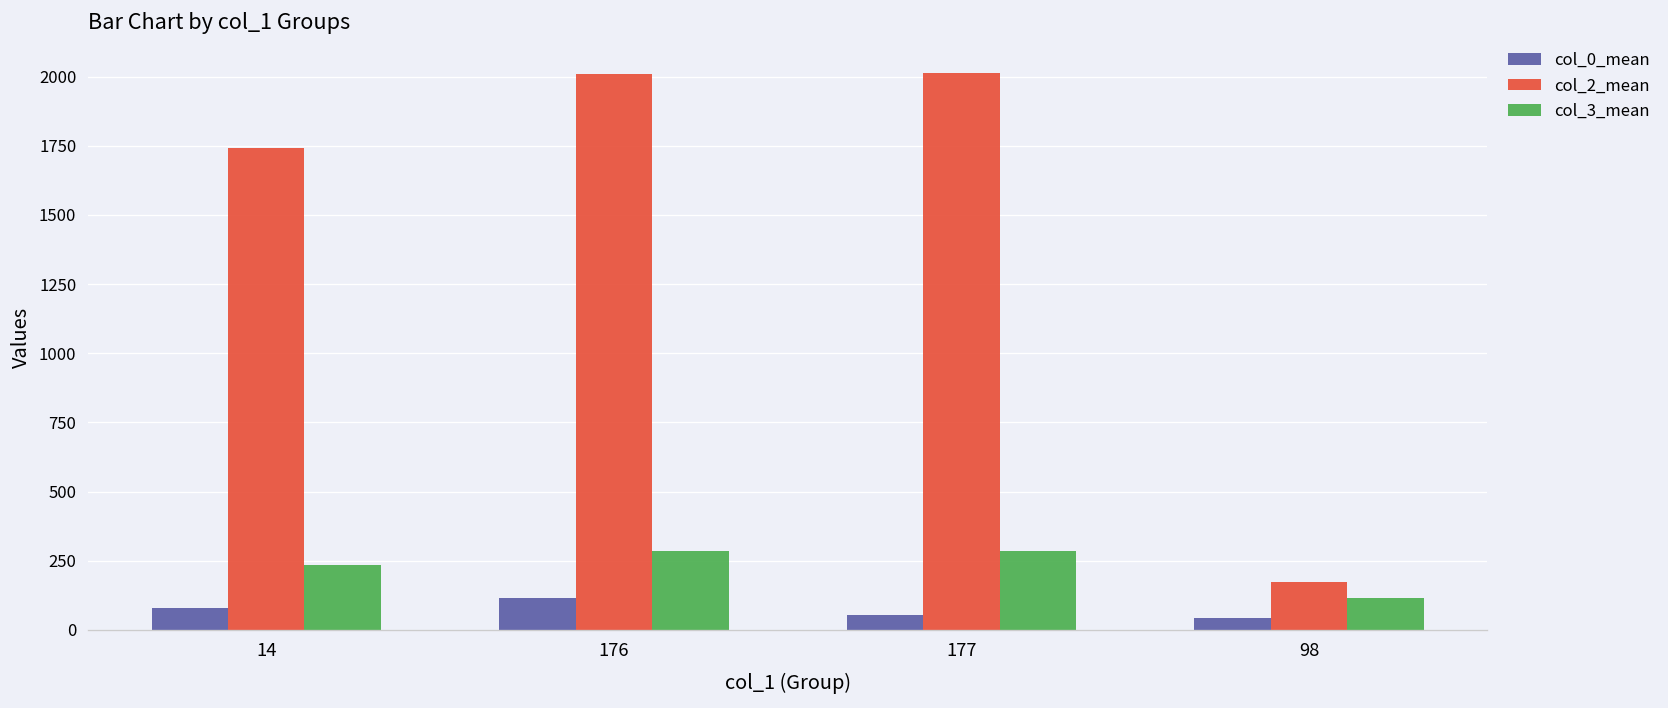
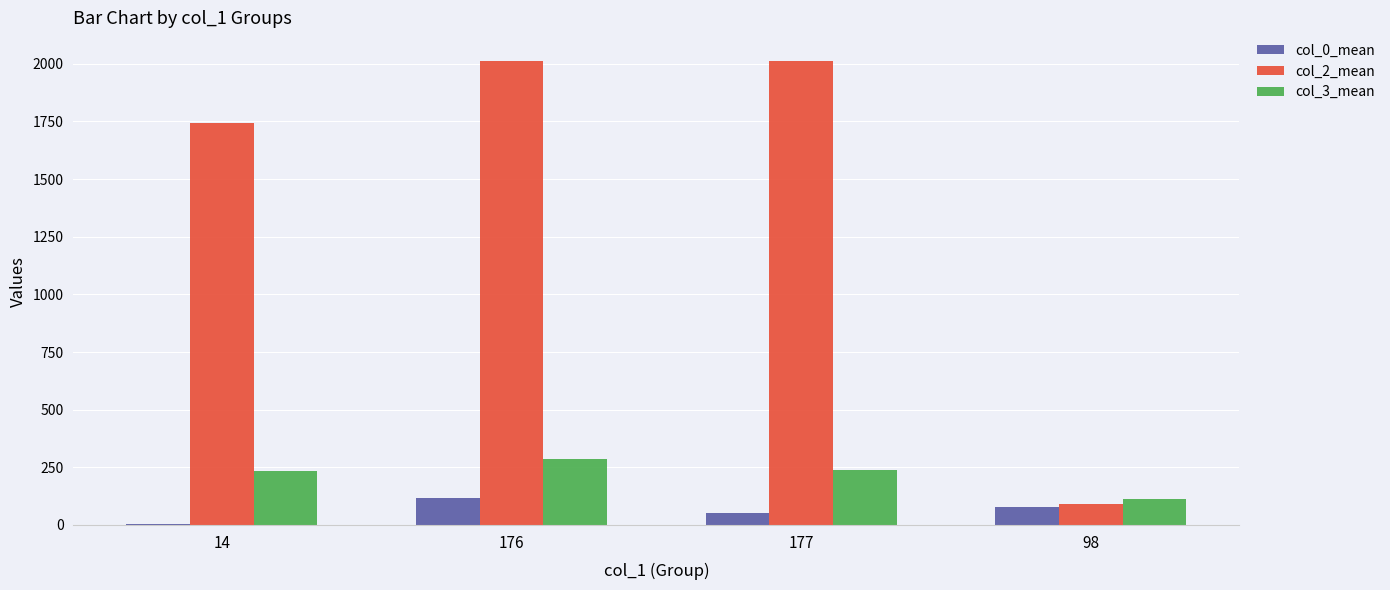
col_0_mean, 14: 80 -> 0
col_3_mean, 177: 280 -> 240
col_0_mean, 98: 40 -> 80
col_2_mean, 98: 170 -> 90
